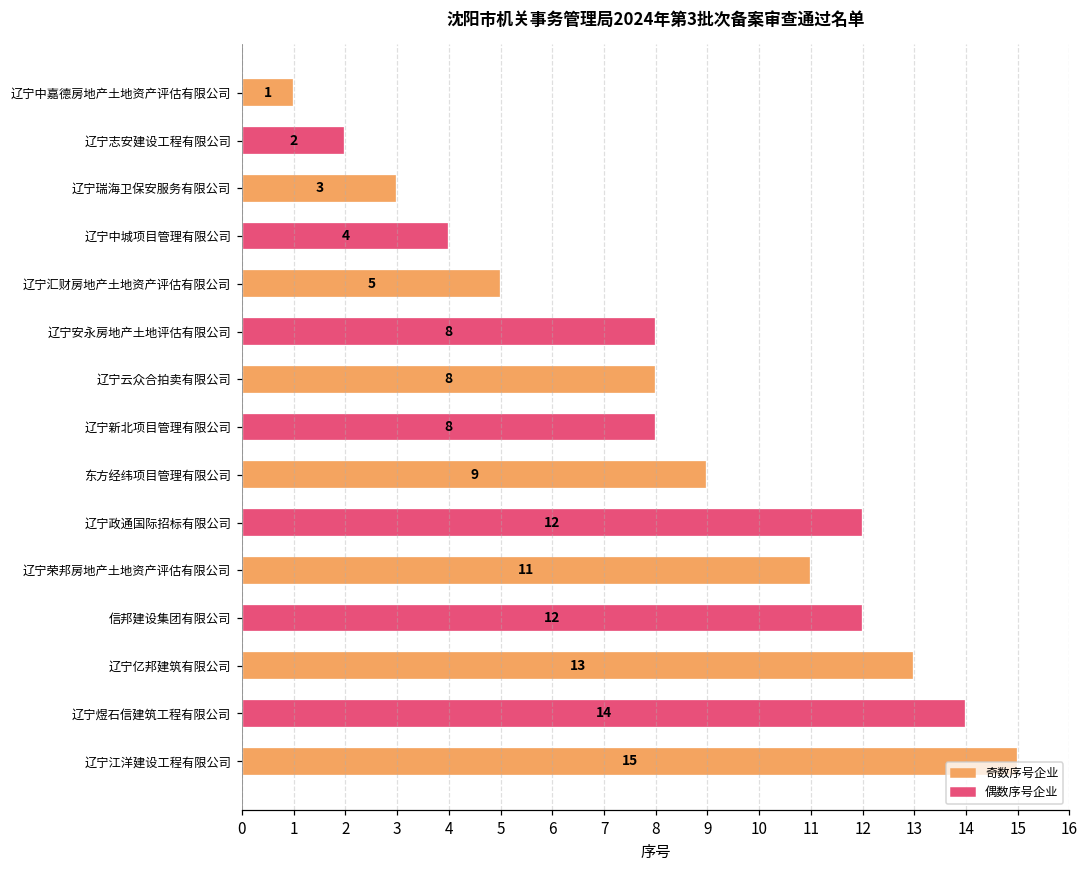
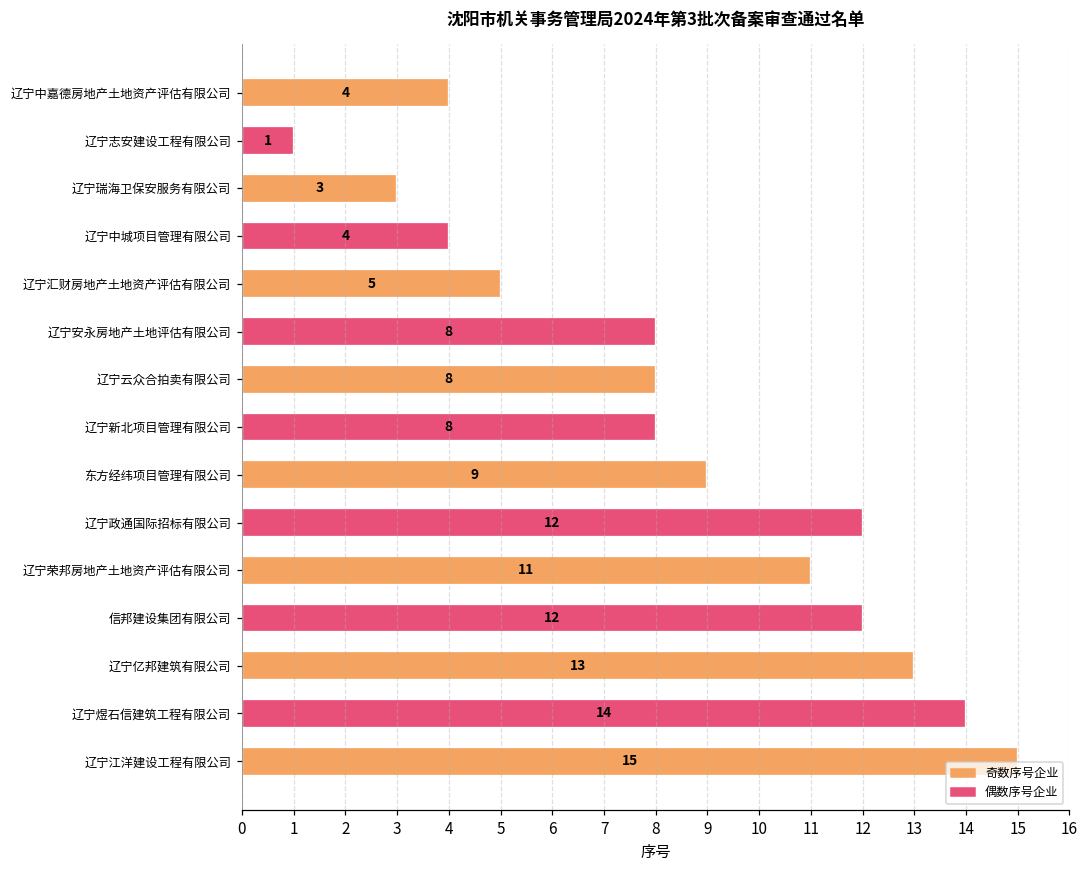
辽宁中嘉德房地产土地资产评估有限公司: 1 -> 4
辽宁志安建设工程有限公司: 2 -> 1
